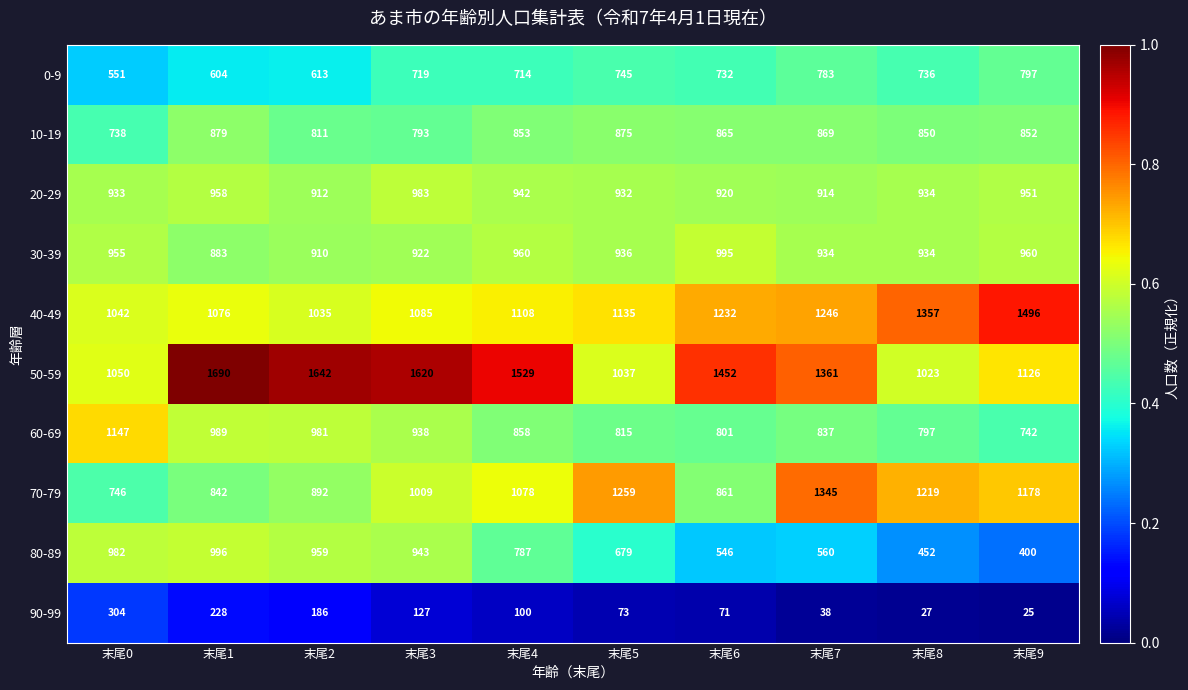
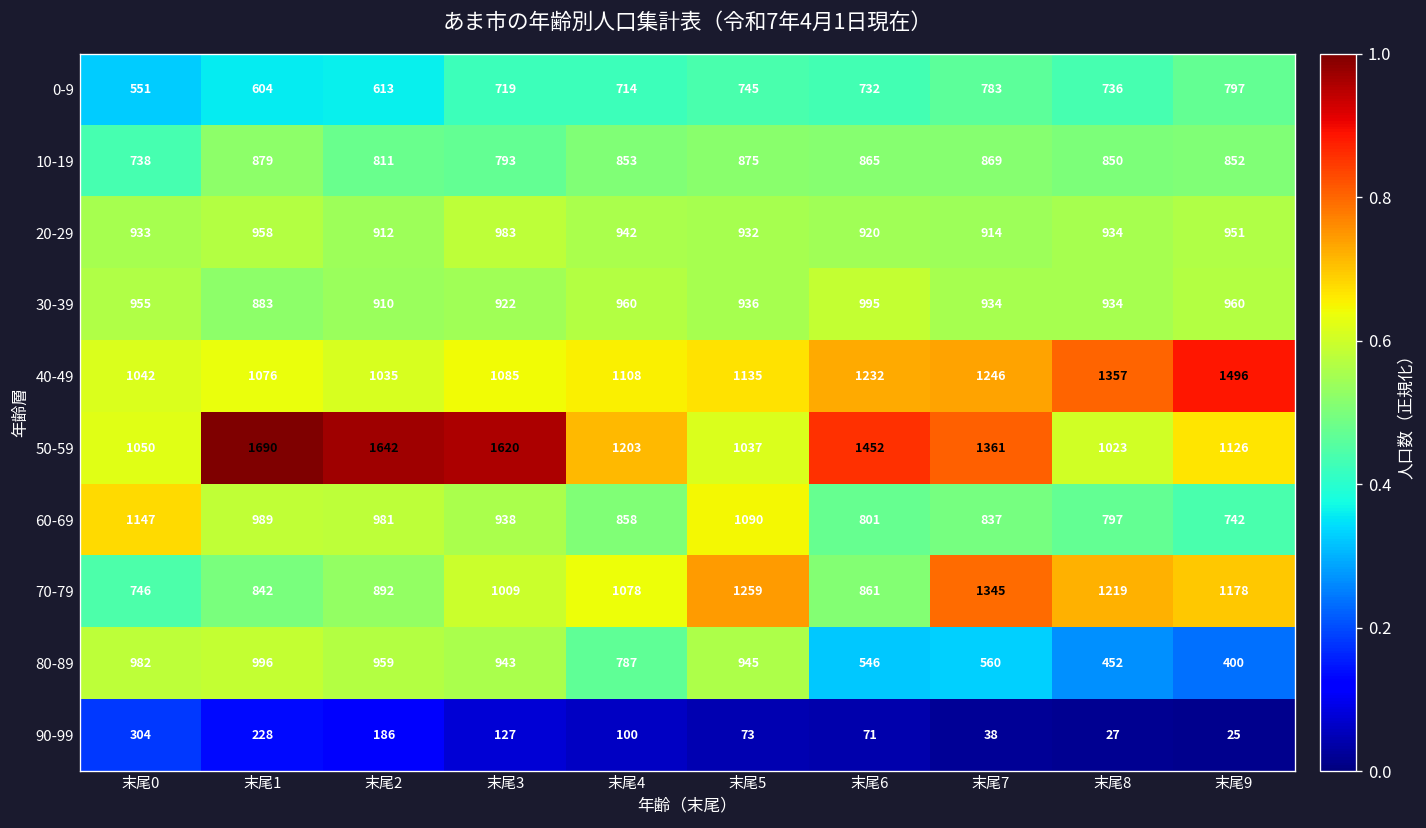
50-59, 末尾4: 1529 -> 1203
60-69, 末尾5: 815 -> 1090
80-89, 末尾5: 679 -> 945
